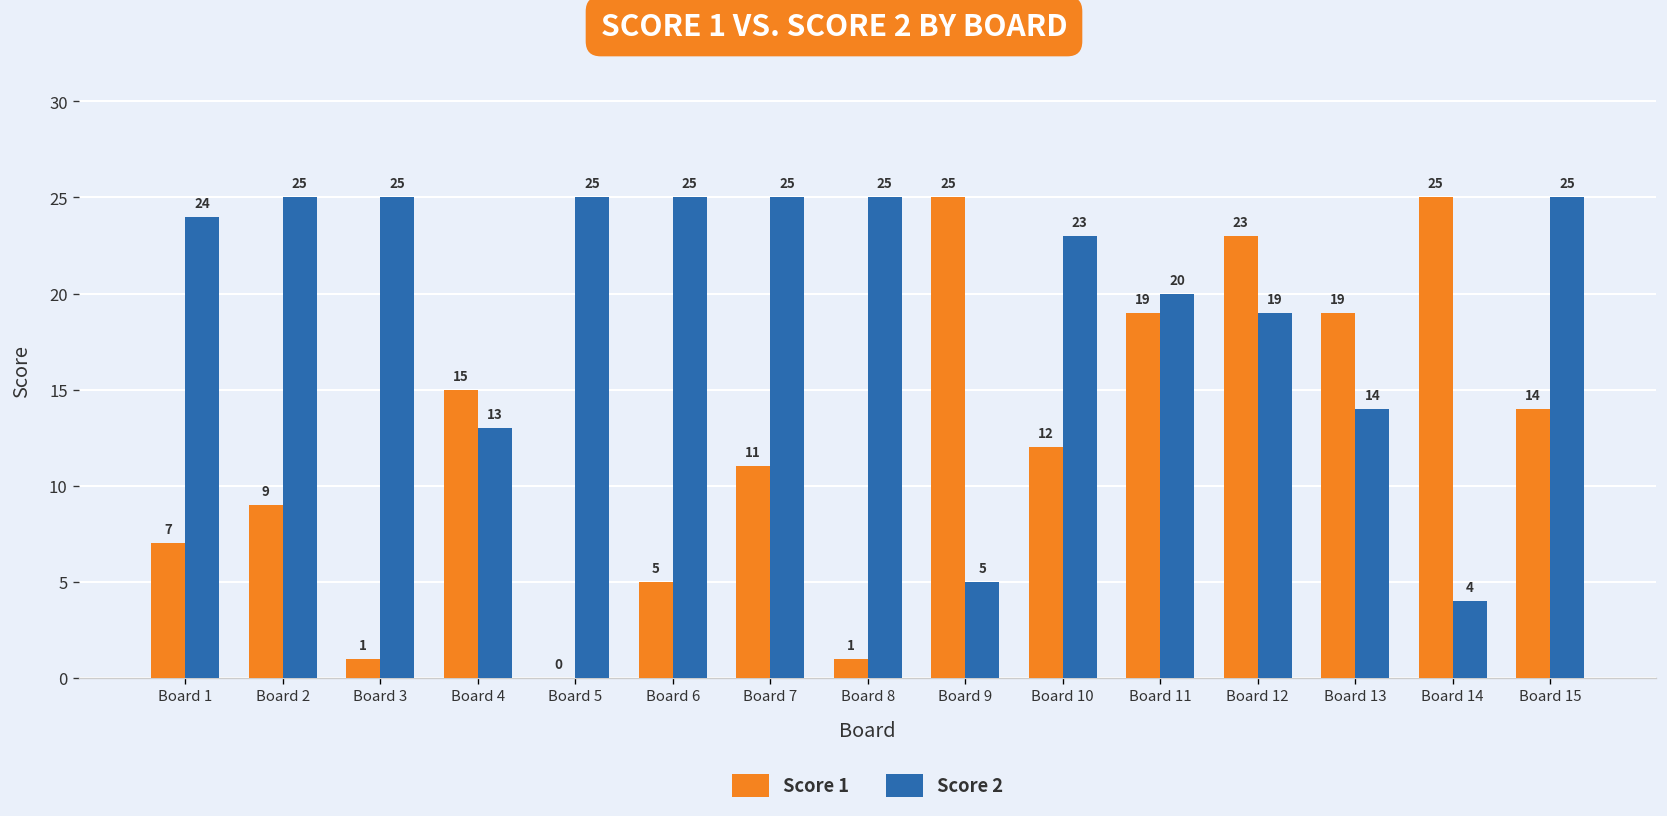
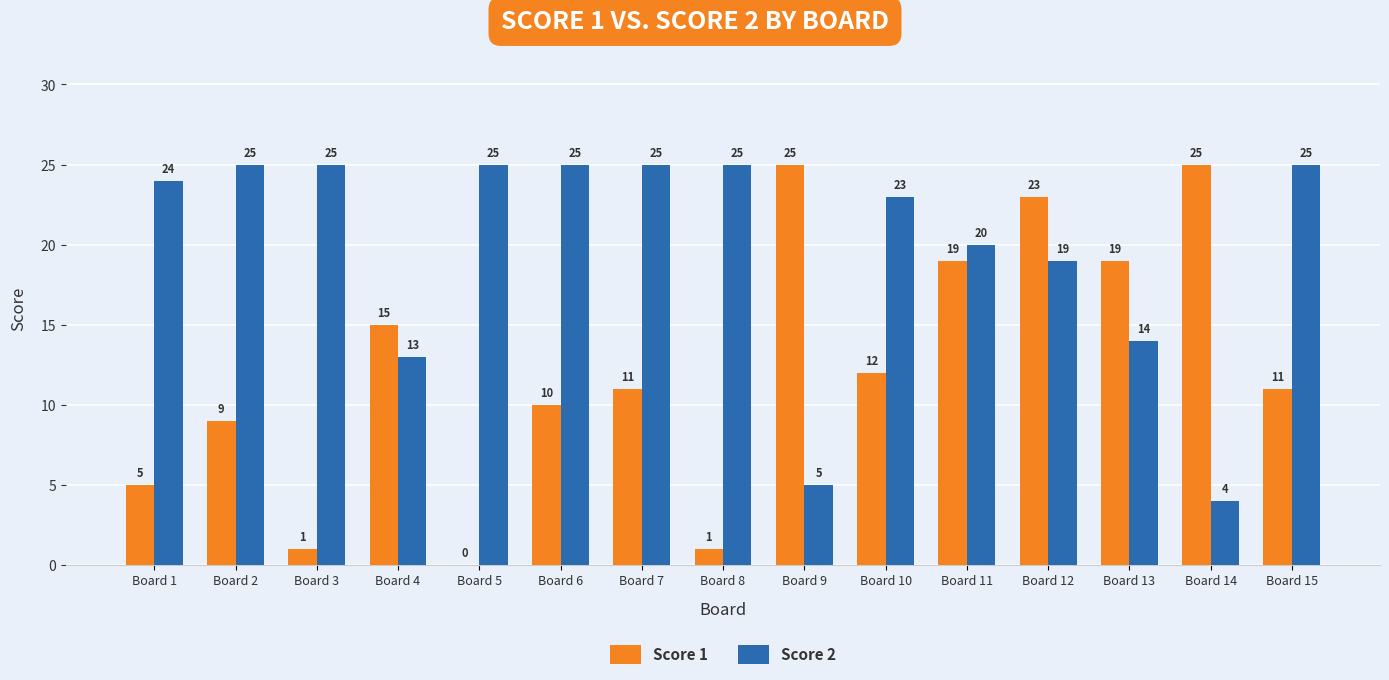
Score 1, Board 1: 7 -> 5
Score 1, Board 6: 5 -> 10
Score 1, Board 15: 14 -> 11
